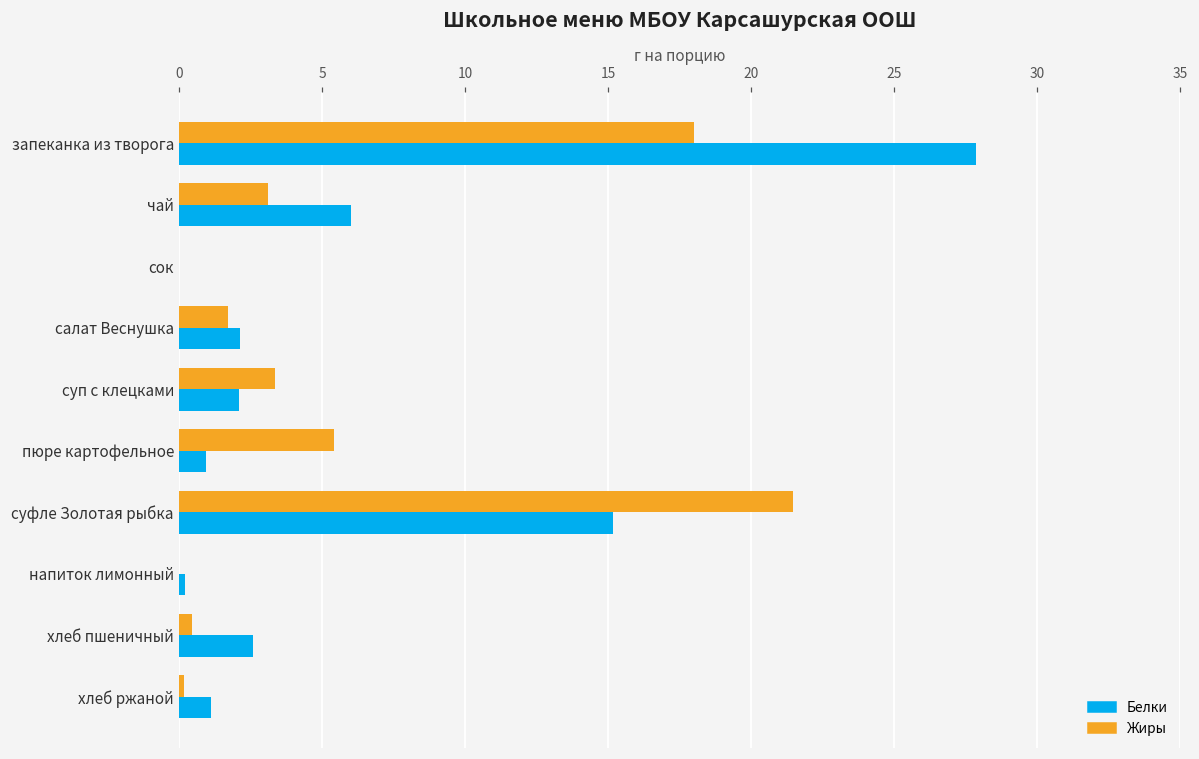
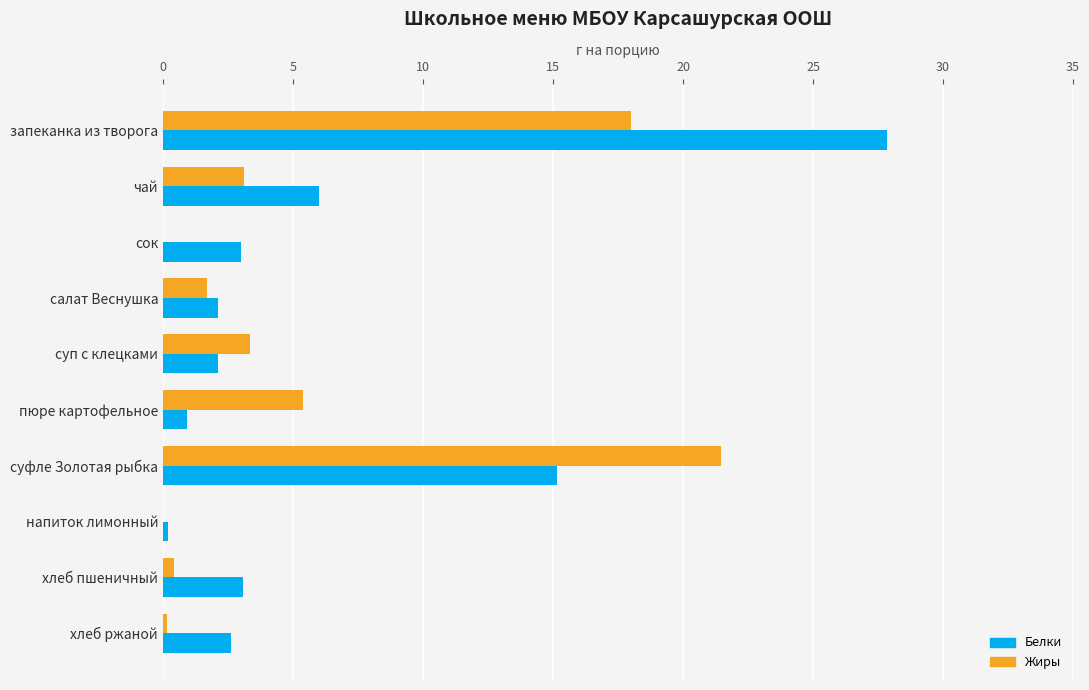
Белки, сок: 0 -> 3
Белки, хлеб пшеничный: 2.6 -> 3.1
Белки, хлеб ржаной: 1.1 -> 2.6
